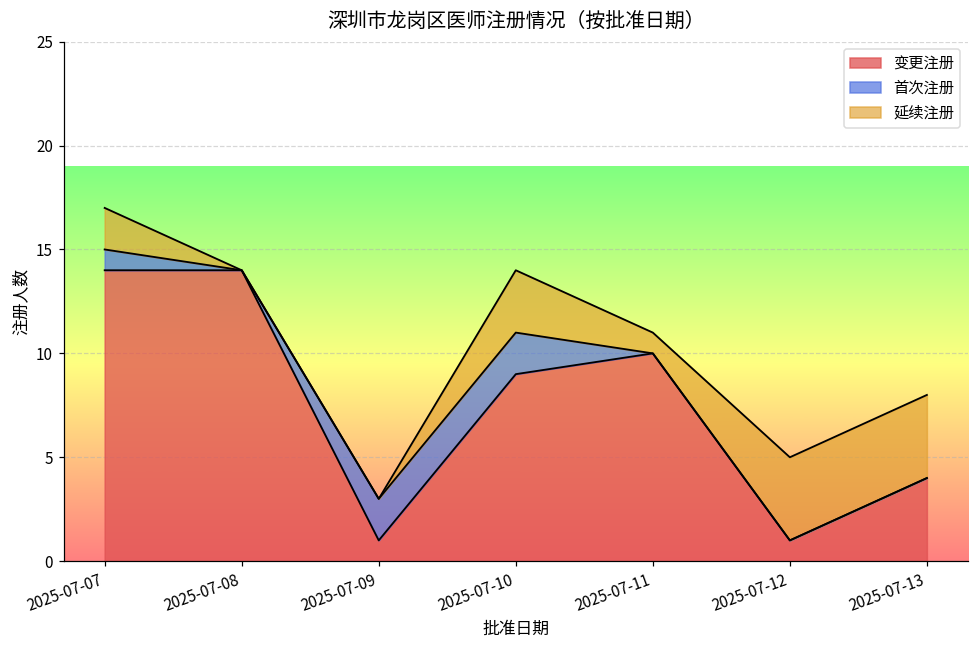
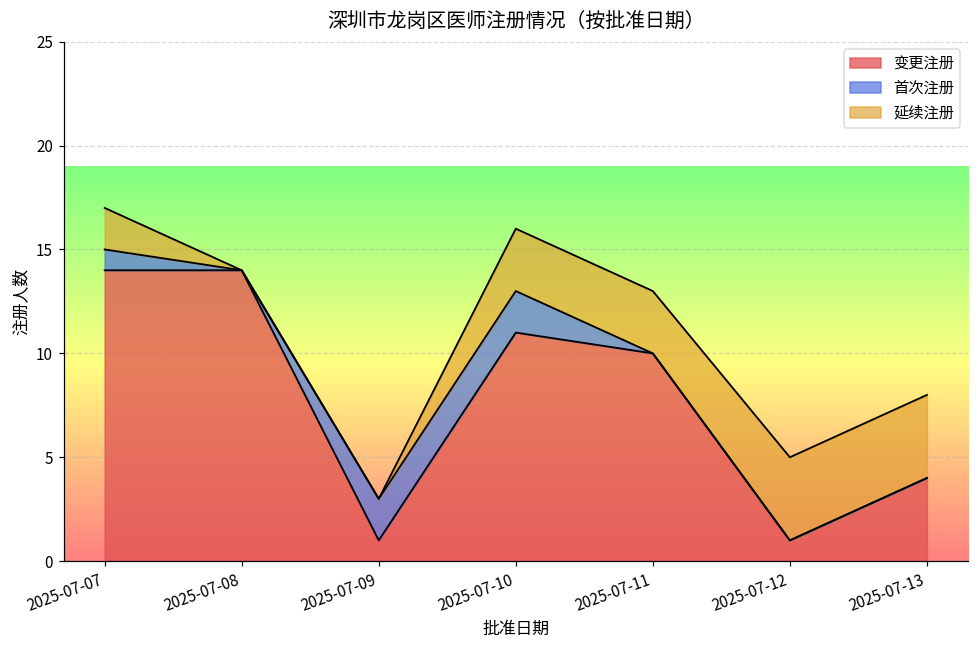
变更注册, 2025-07-10: 9 -> 11
延续注册, 2025-07-11: 1 -> 3
